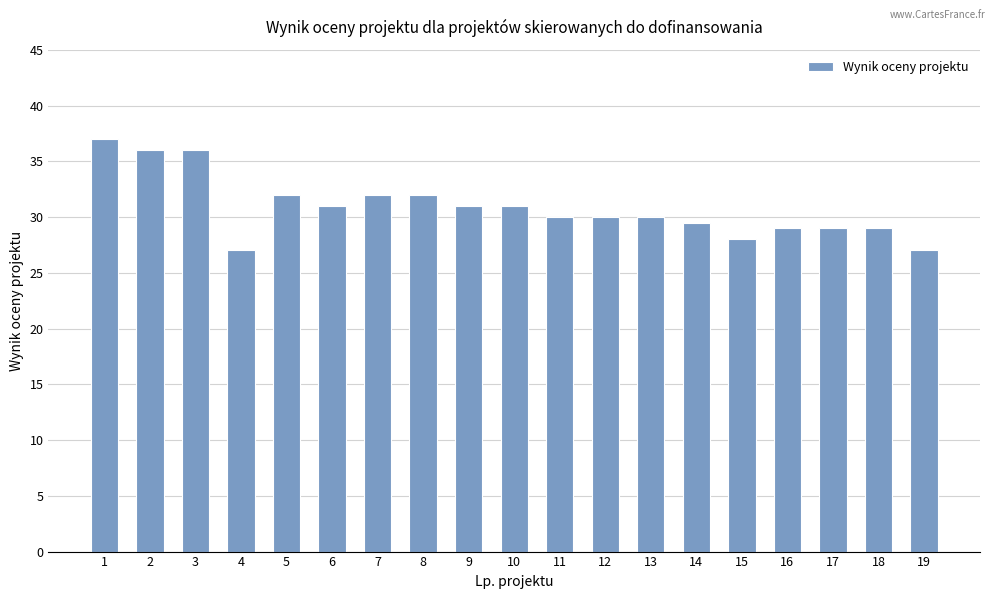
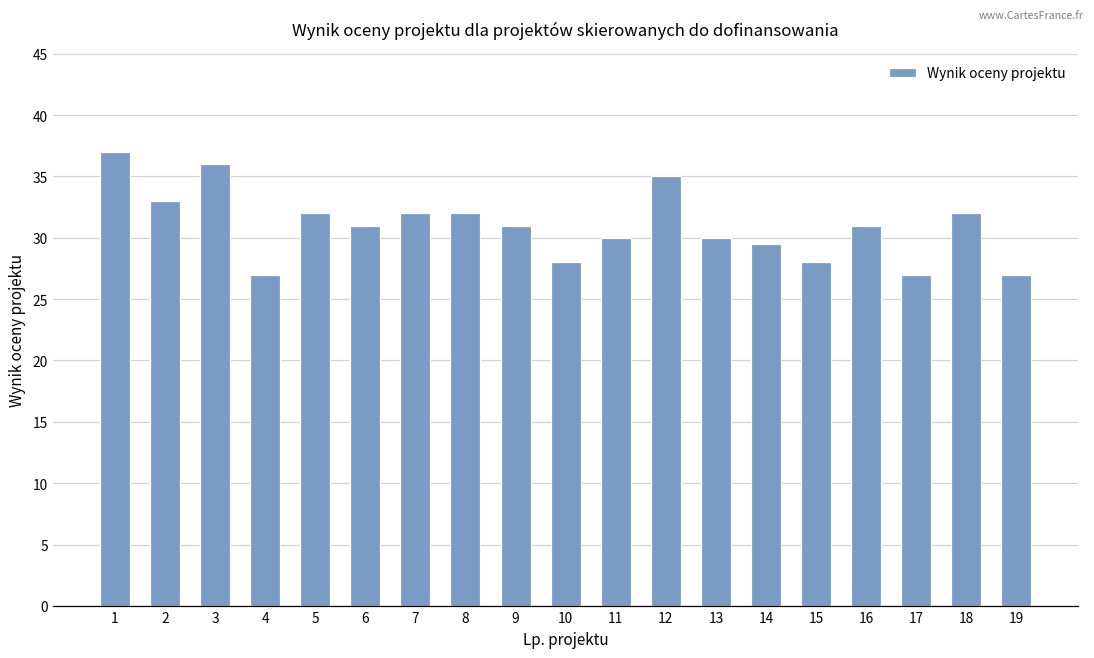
2: 36 -> 33
10: 31 -> 28
12: 30 -> 35
16: 29 -> 31
17: 29 -> 27
18: 29 -> 32
